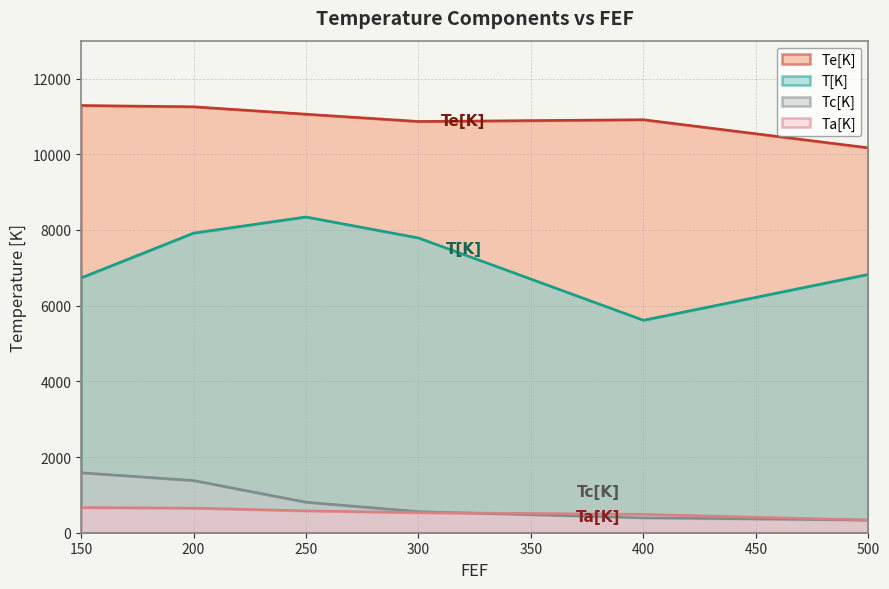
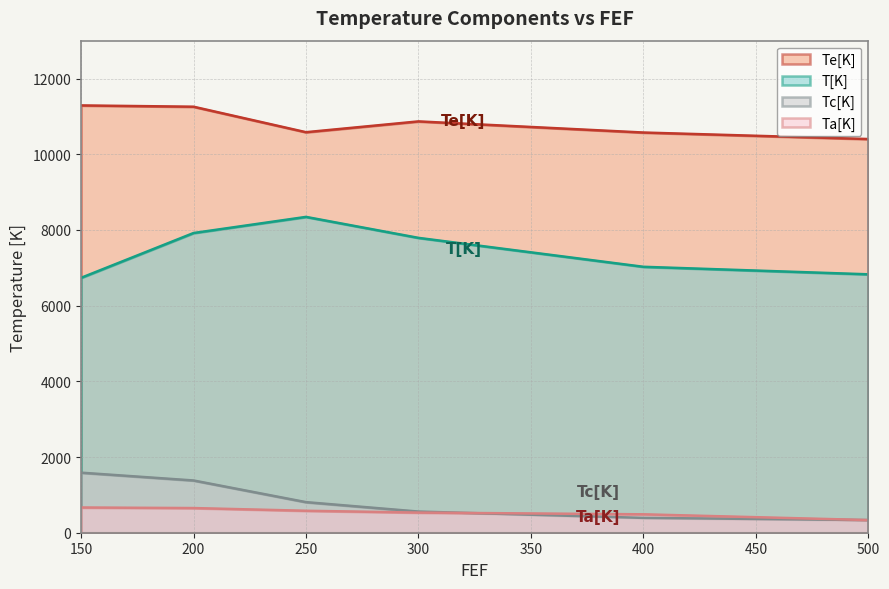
Te[K], 250: 11100 -> 10600
Te[K], 400: 10900 -> 10600
T[K], 400: 5600 -> 7000
Te[K], 500: 10200 -> 10400
